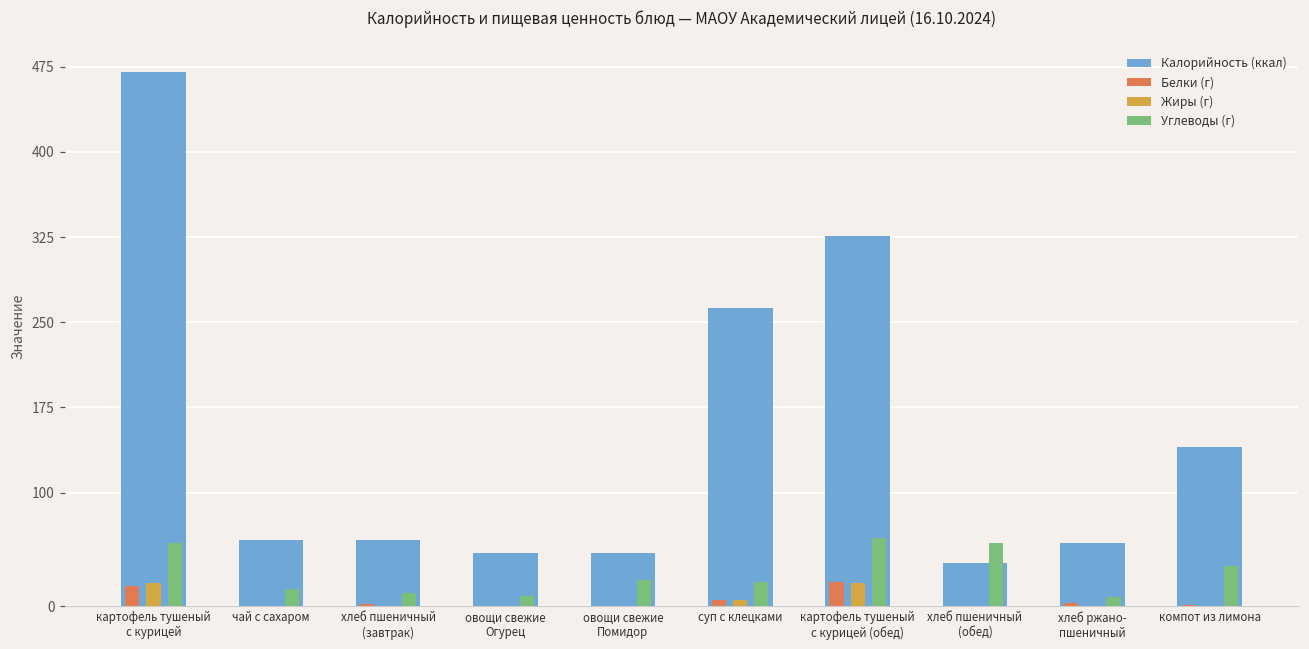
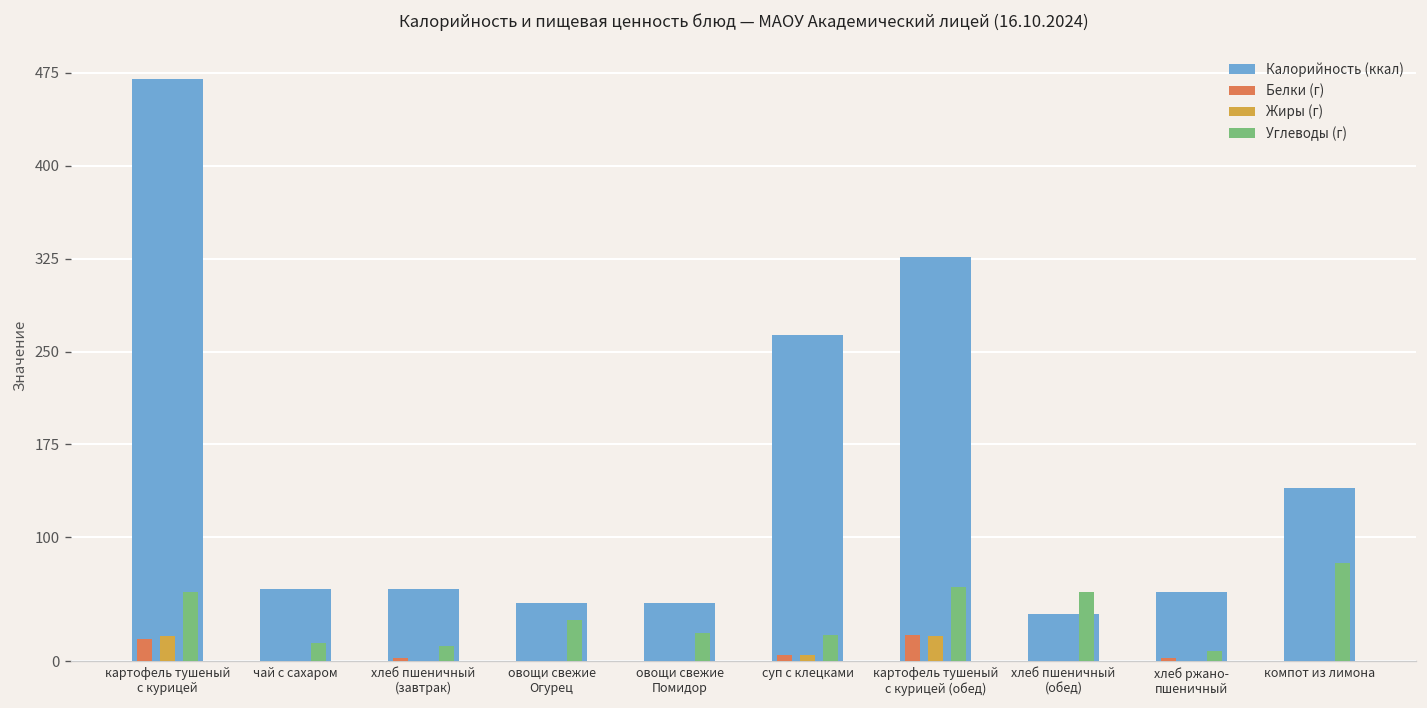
Углеводы (г), овощи свежие Огурец: 9 -> 33
Углеводы (г), компот из лимона: 35 -> 79
